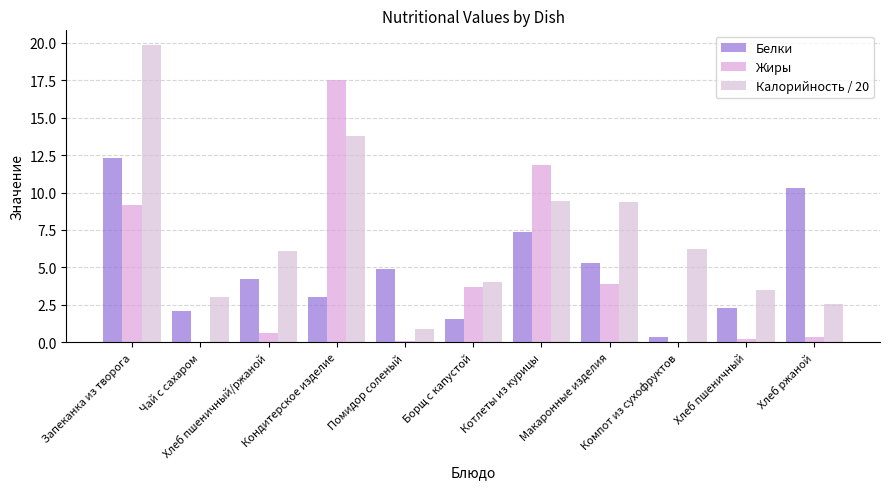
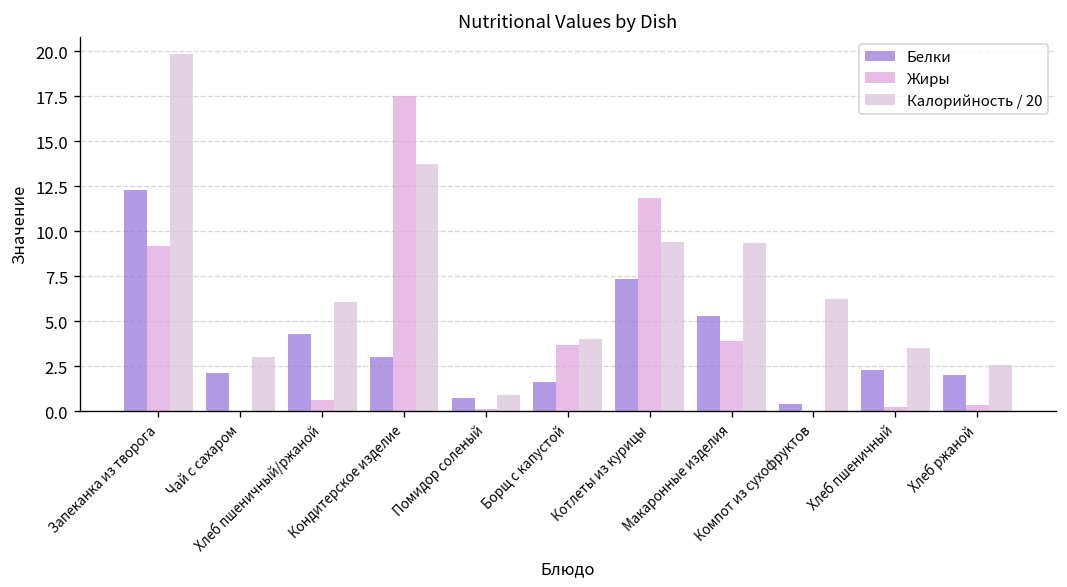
Белки, Помидор соленый: 4.9 -> 0.7
Белки, Хлеб ржаной: 10.3 -> 2.0
